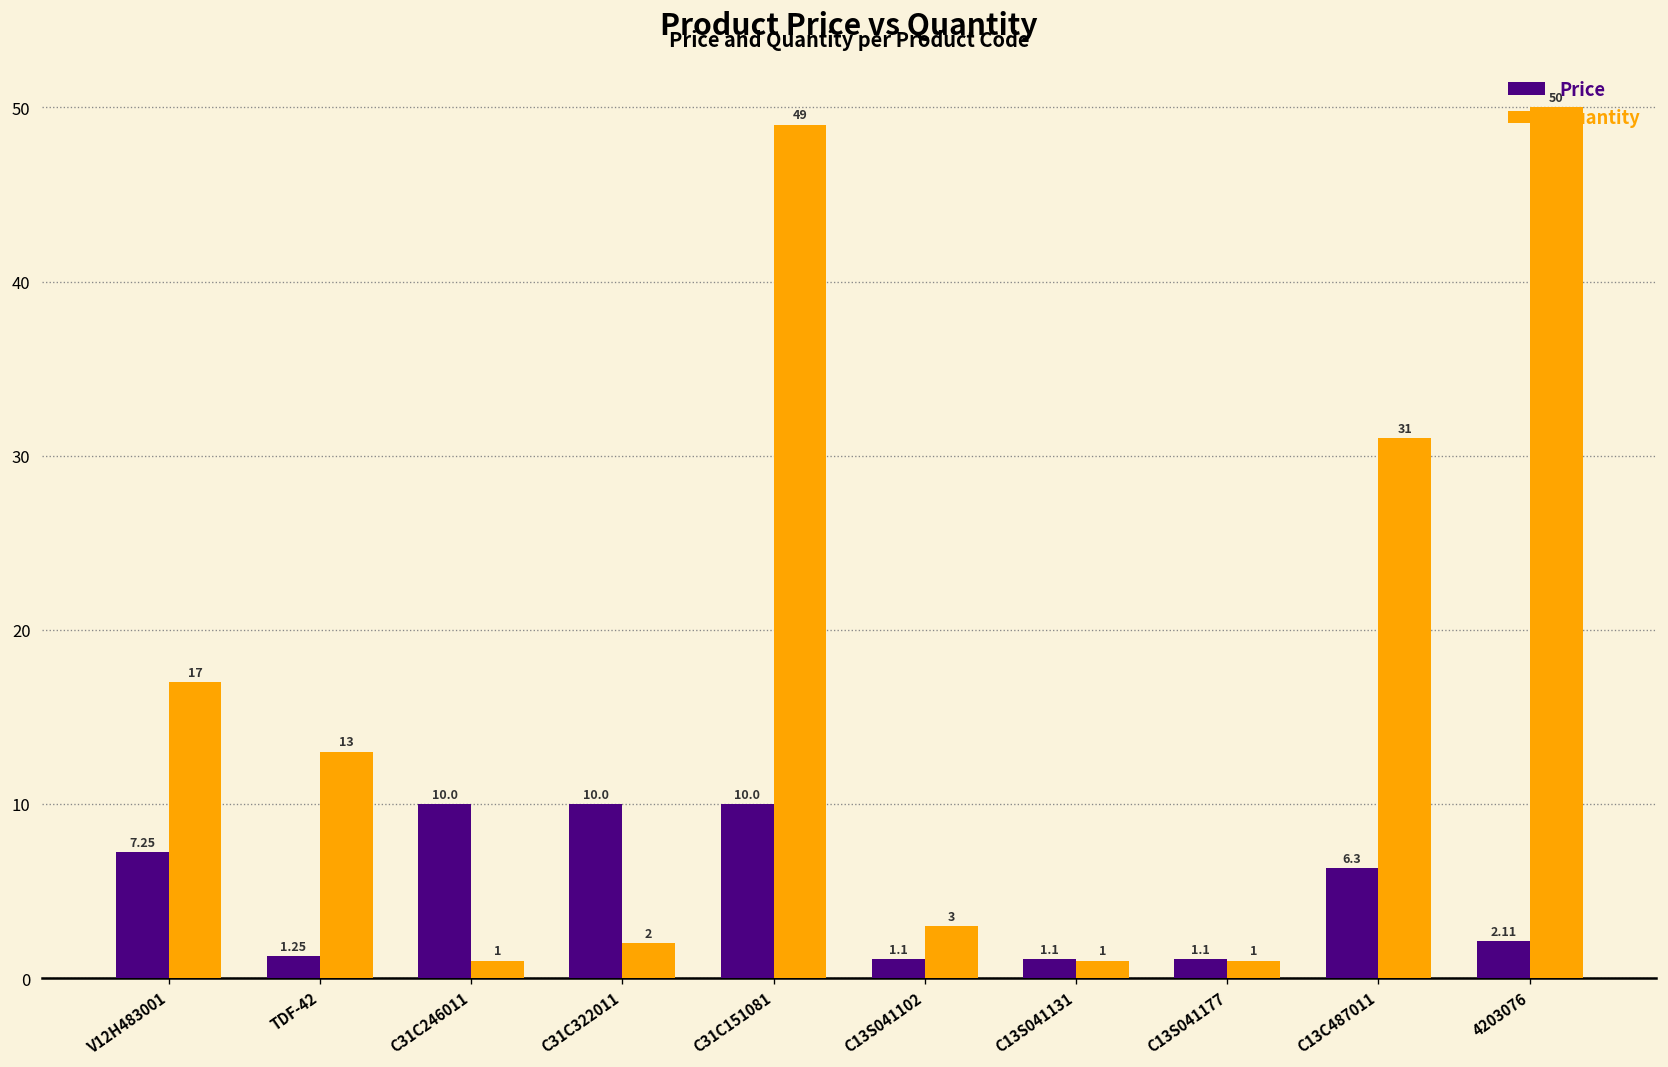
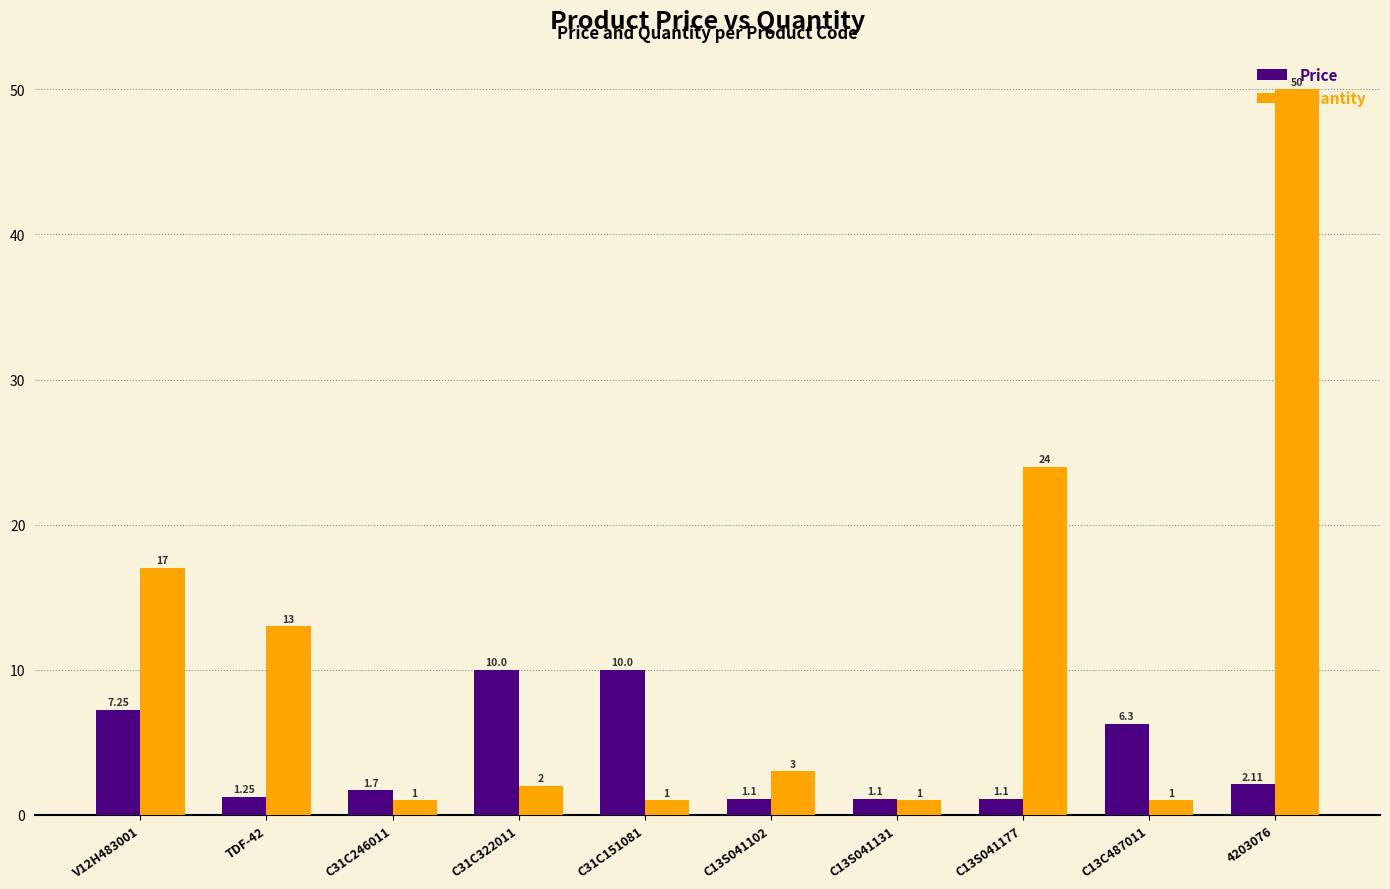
Price, C31C246011: 10.0 -> 1.7
Quantity, C31C151081: 49 -> 1
Quantity, C13S041177: 1 -> 24
Quantity, C13C487011: 31 -> 1
